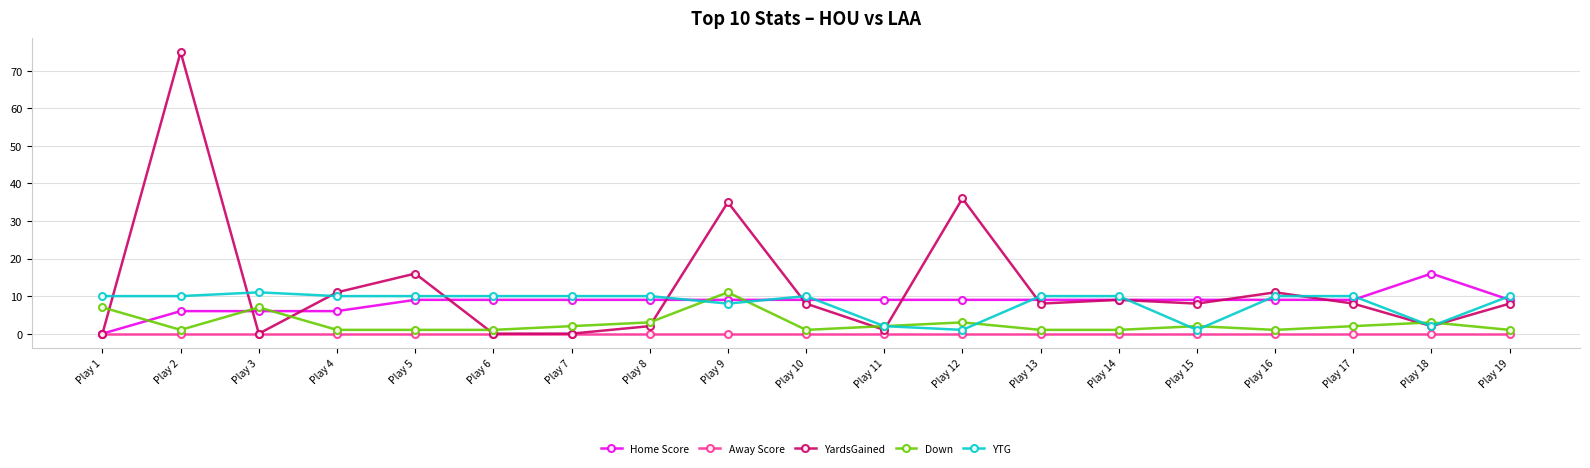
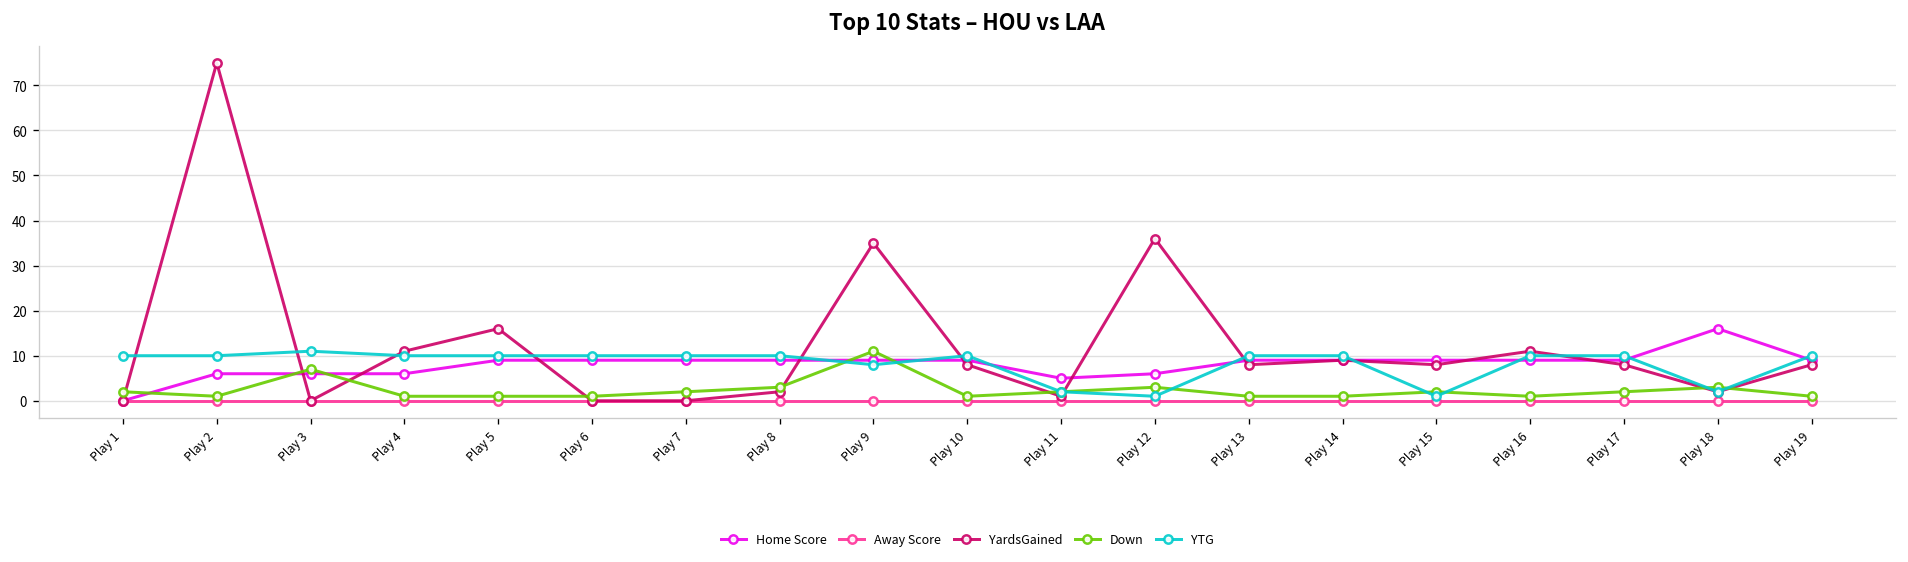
Down, Play 1: 7 -> 2
Home Score, Play 11: 9 -> 5
Home Score, Play 12: 9 -> 6
